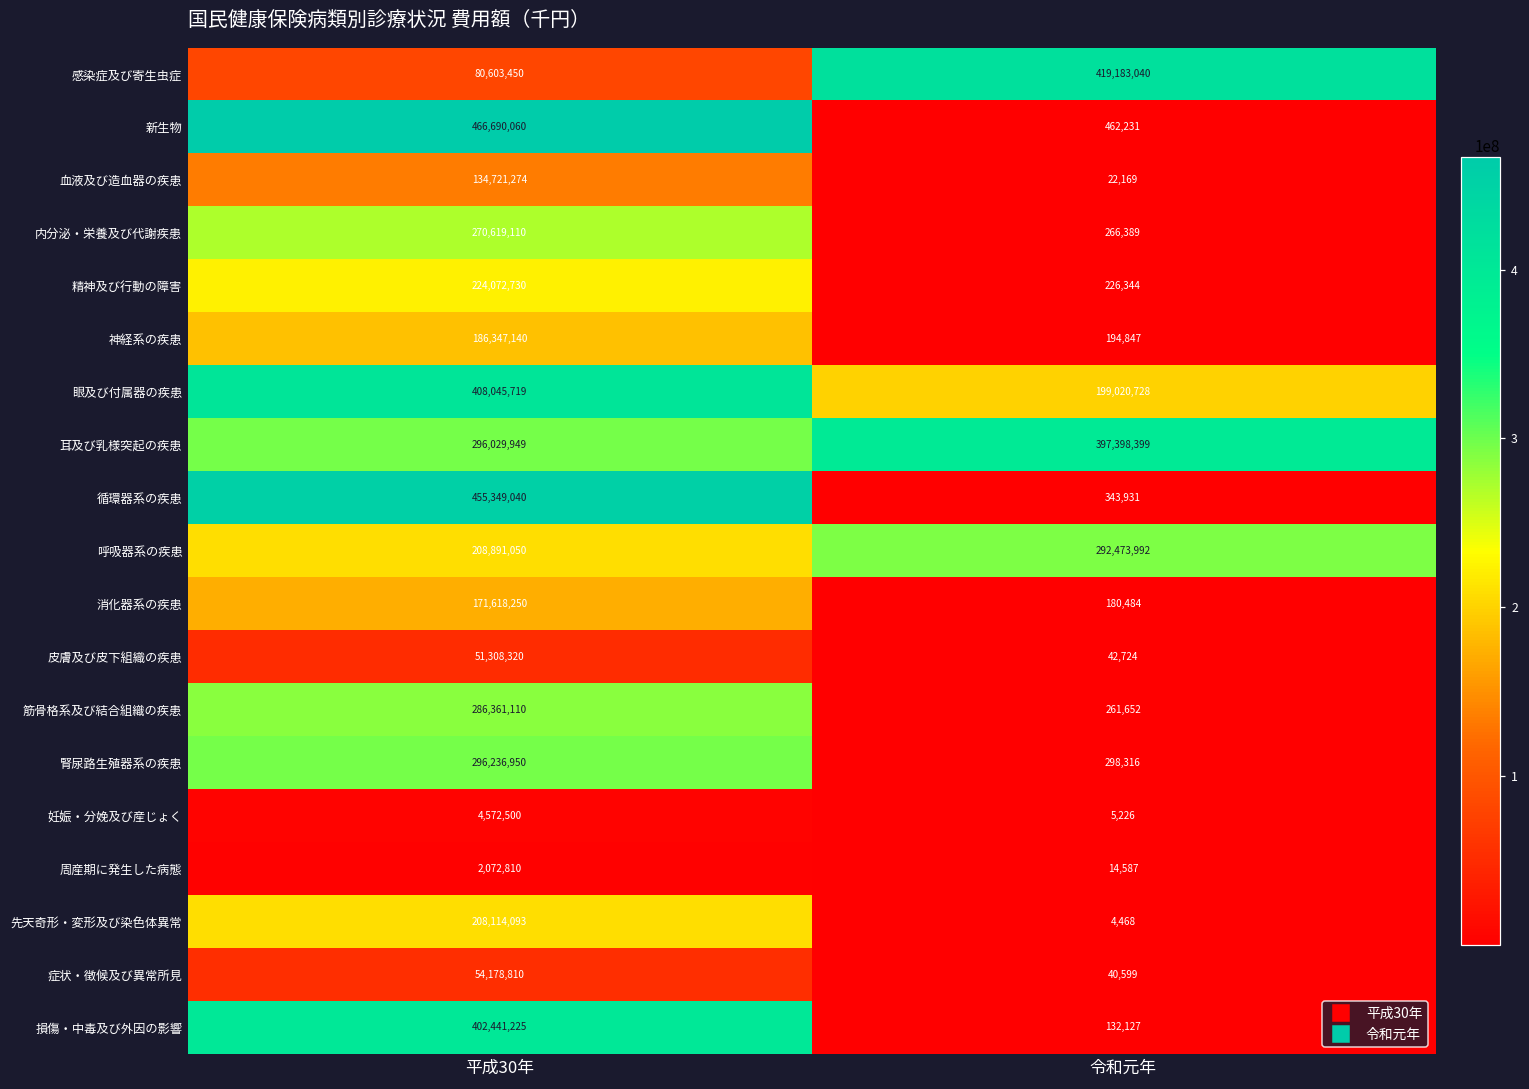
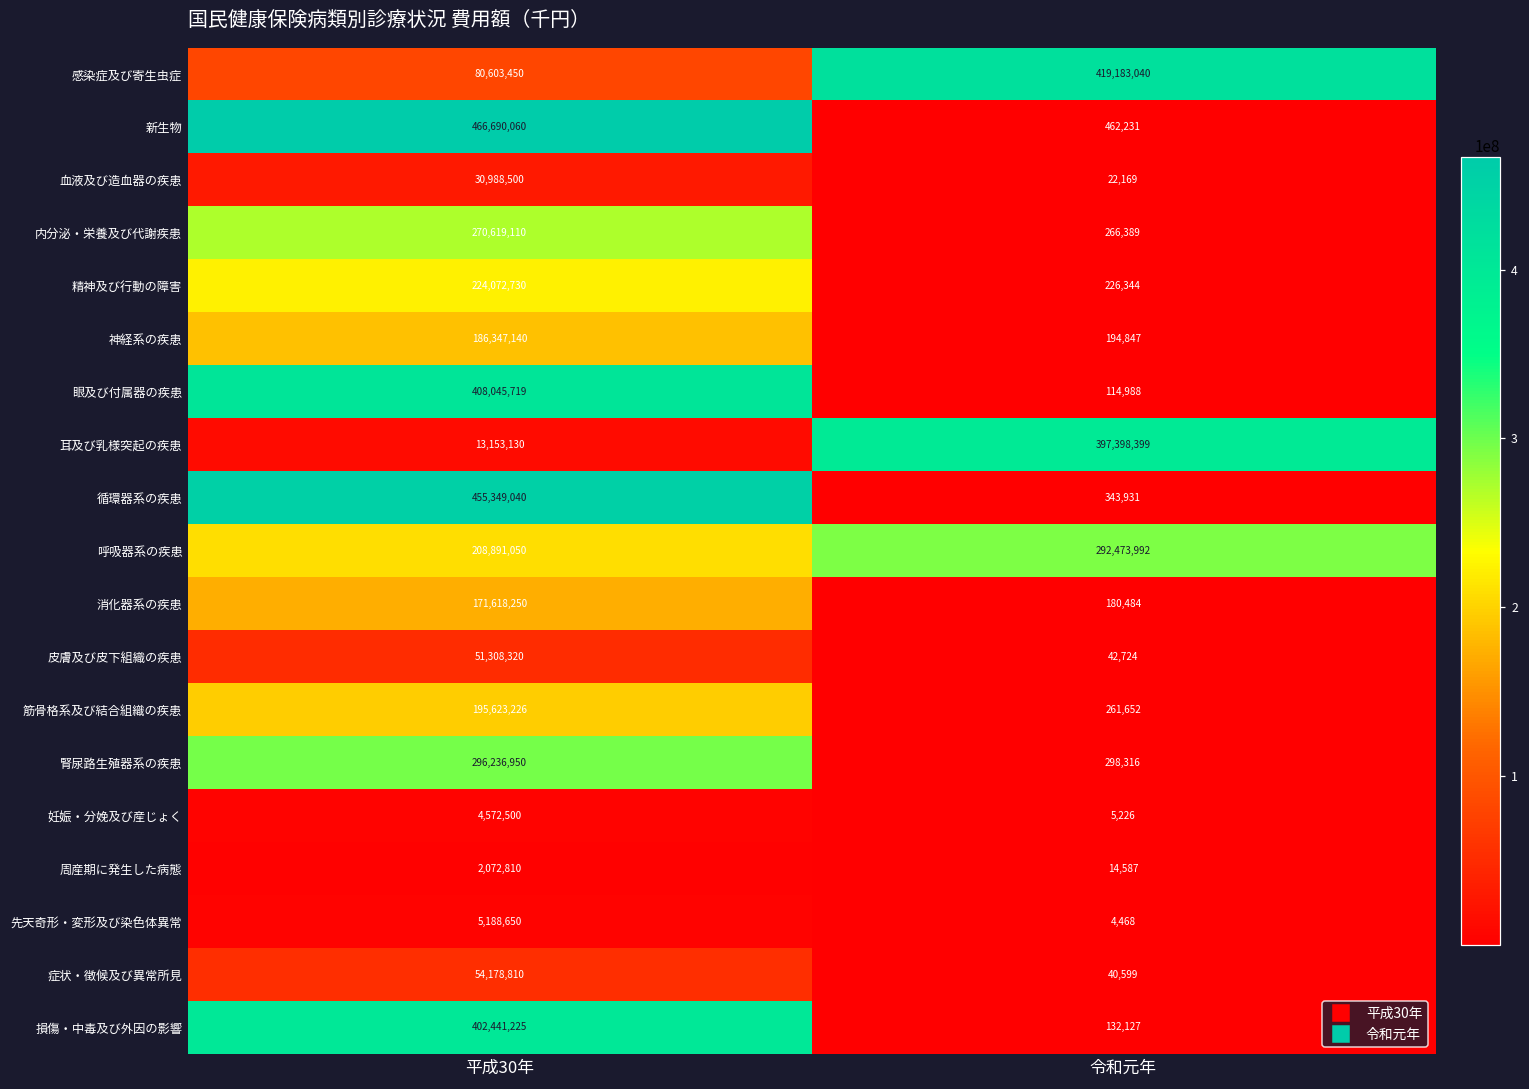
血液及び造血器の疾患, 平成30年: 134,721,274 -> 30,988,500
眼及び付属器の疾患, 令和元年: 199,020,728 -> 114,988
耳及び乳様突起の疾患, 平成30年: 296,029,949 -> 13,153,130
筋骨格系及び結合組織の疾患, 平成30年: 286,361,110 -> 195,623,226
先天奇形・変形及び染色体異常, 平成30年: 208,114,093 -> 5,188,650
